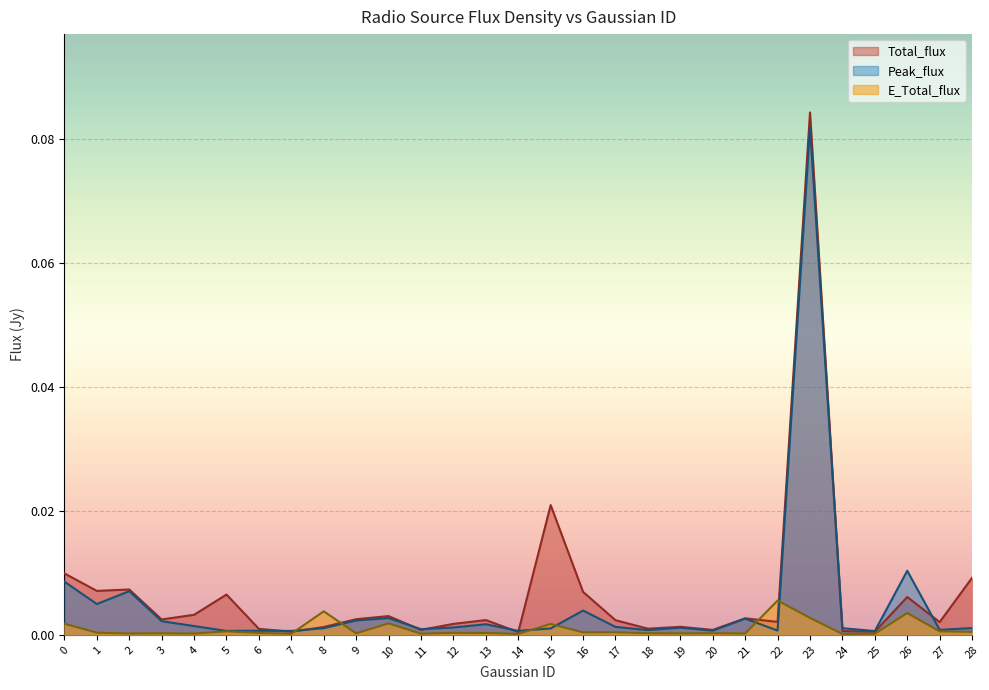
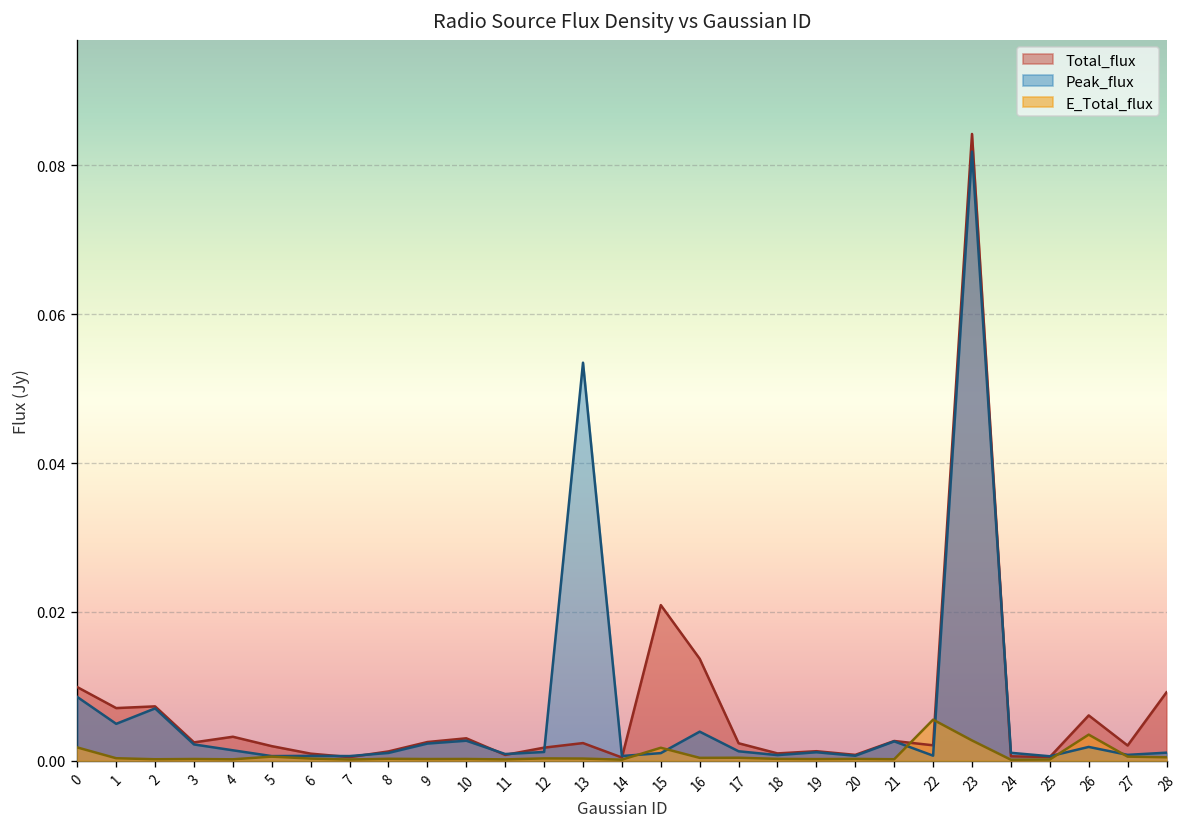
Total_flux, 5: 0.006 -> 0.002
E_Total_flux, 8: 0.004 -> 0.000
E_Total_flux, 10: 0.002 -> 0.000
Peak_flux, 13: 0.002 -> 0.053
Total_flux, 16: 0.007 -> 0.014
Peak_flux, 26: 0.010 -> 0.002
